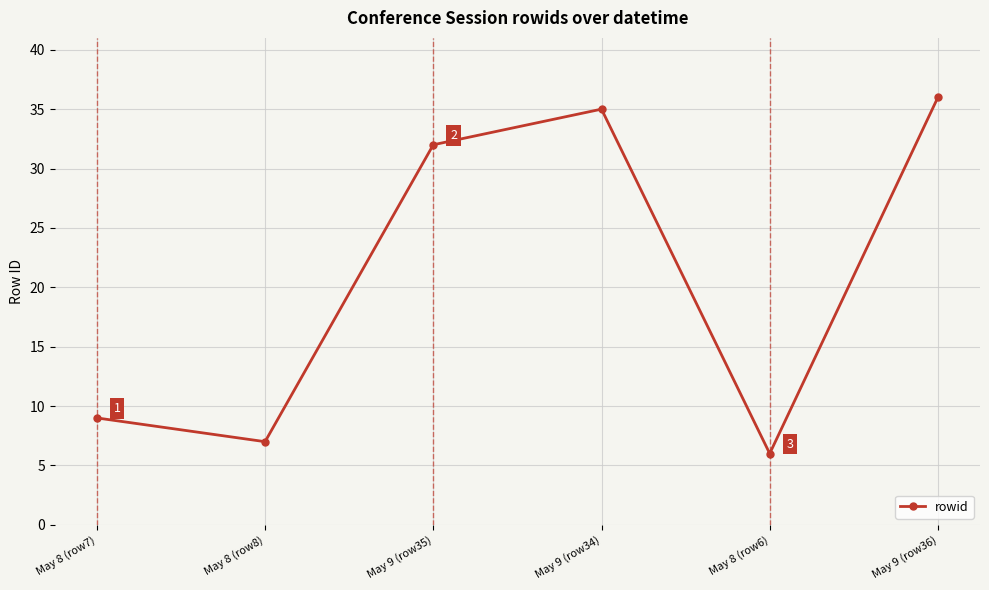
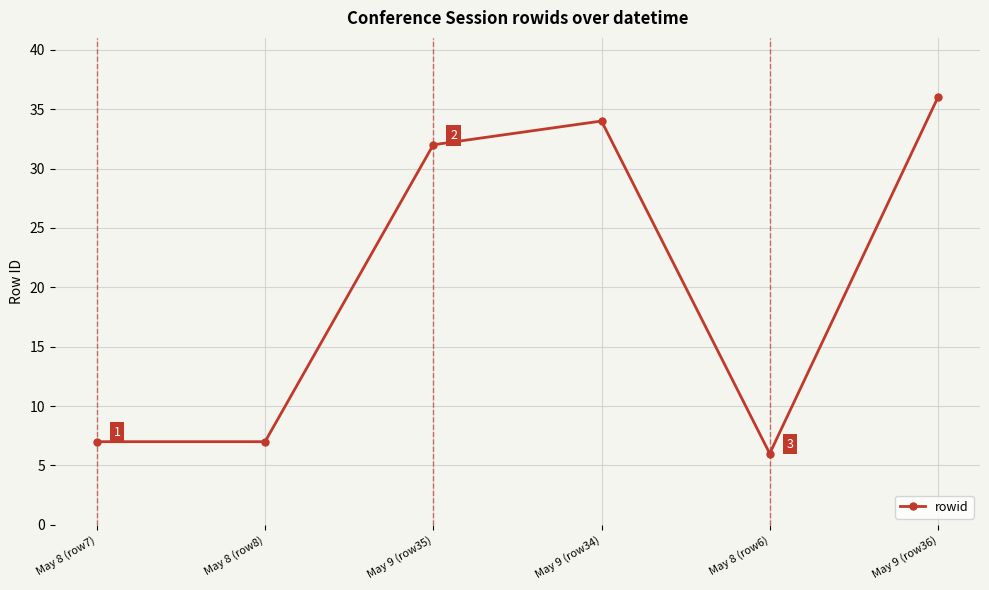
May 8 (row7): 9 -> 7
May 9 (row34): 35 -> 34
